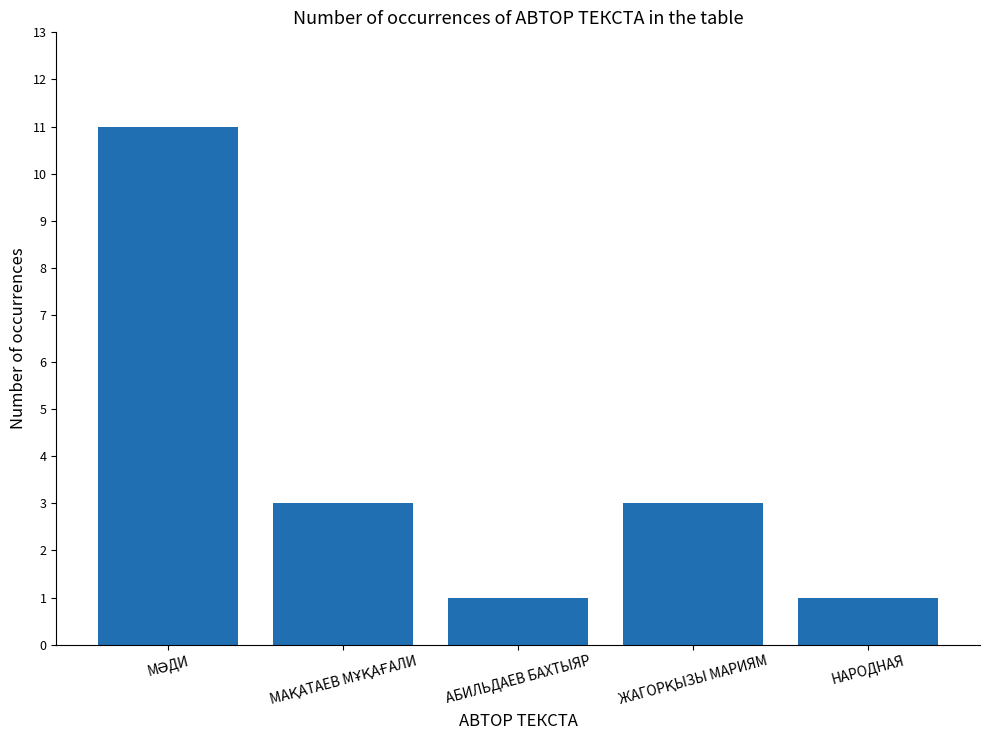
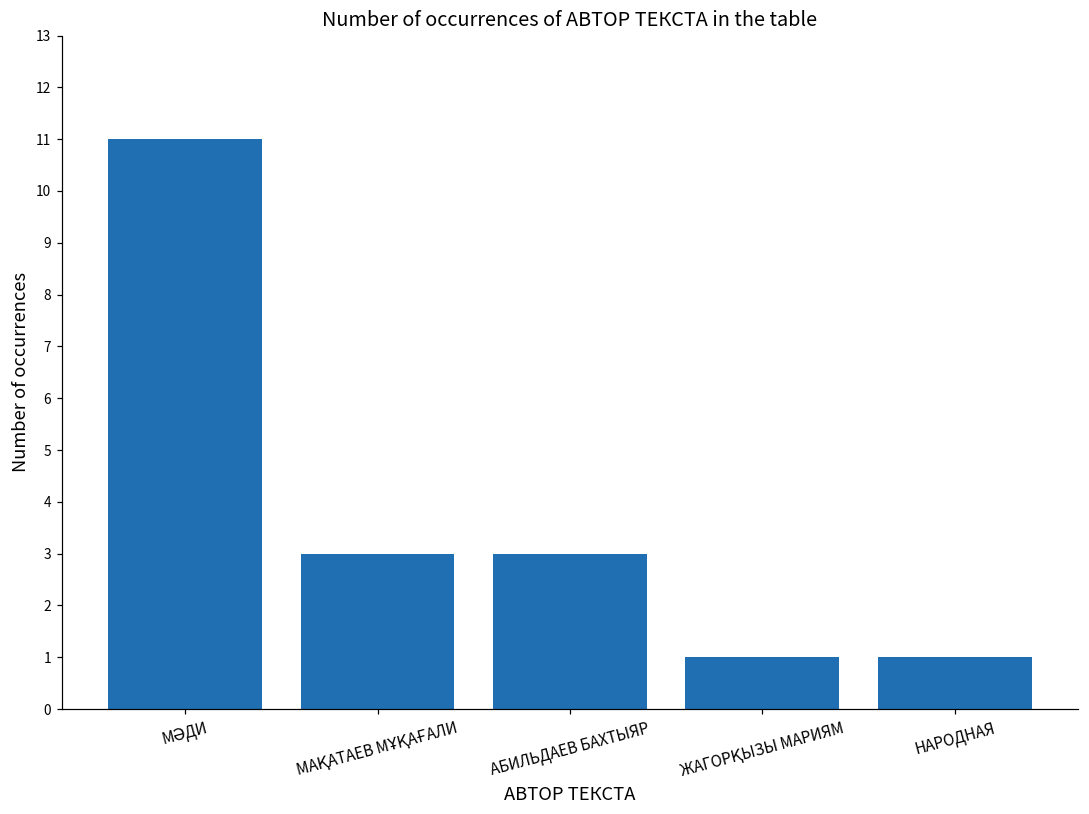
АБИЛЬДАЕВ БАХТЫЯР: 1 -> 3
ЖАГОРҚЫЗЫ МАРИЯМ: 3 -> 1
